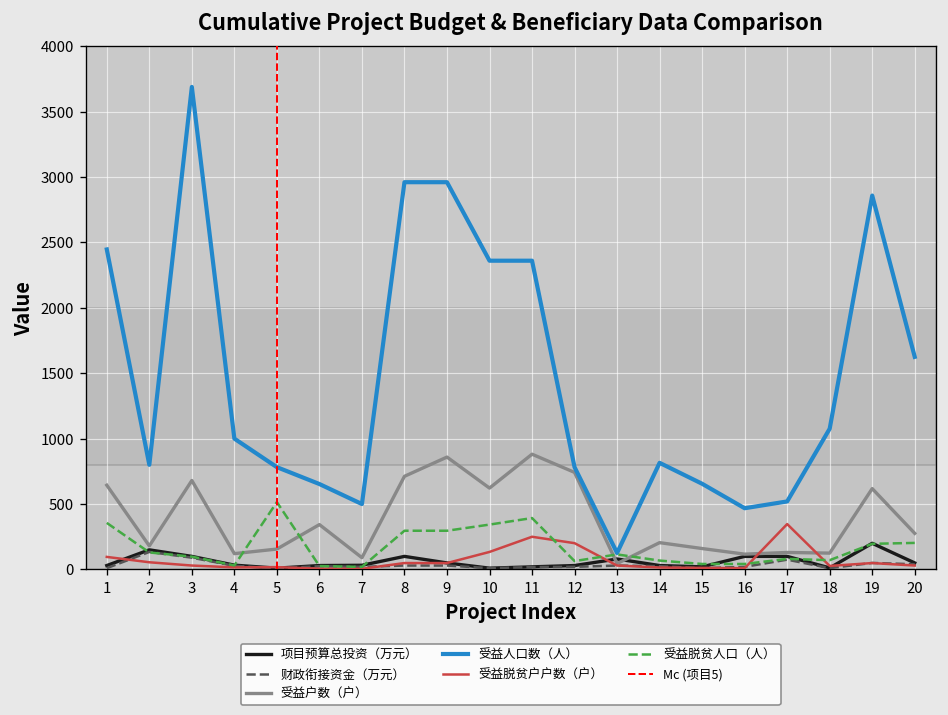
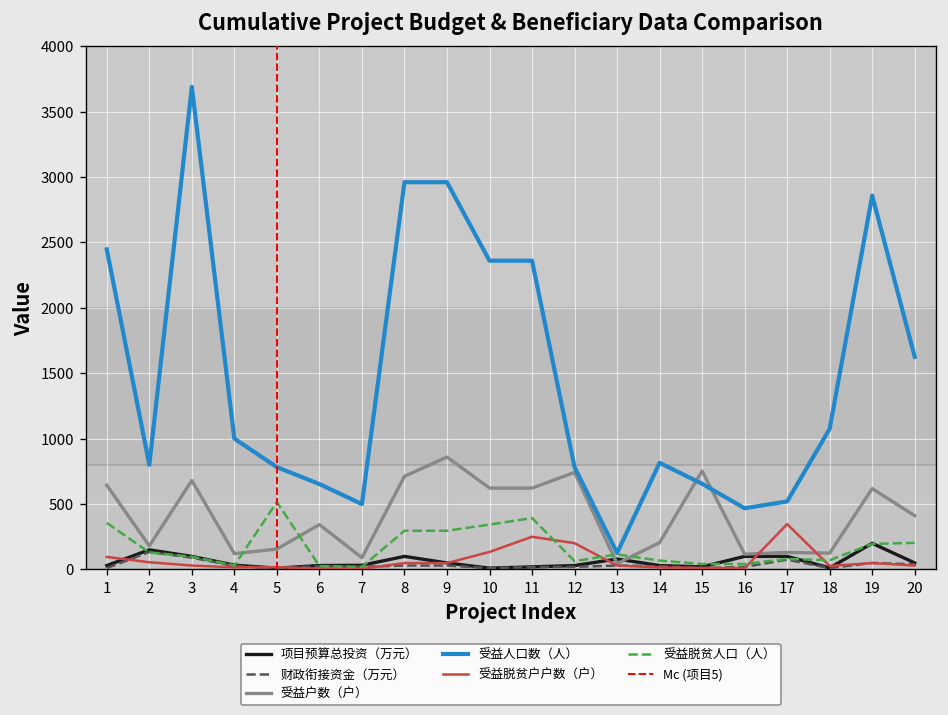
受益户数（户）, 11: 880 -> 620
受益户数（户）, 15: 160 -> 750
受益户数（户）, 20: 280 -> 410
